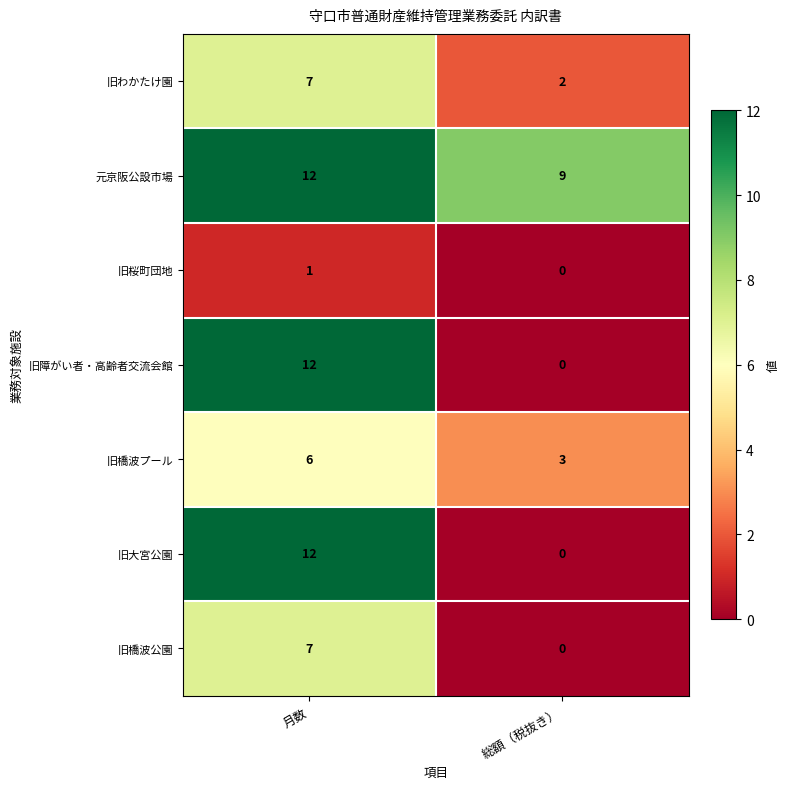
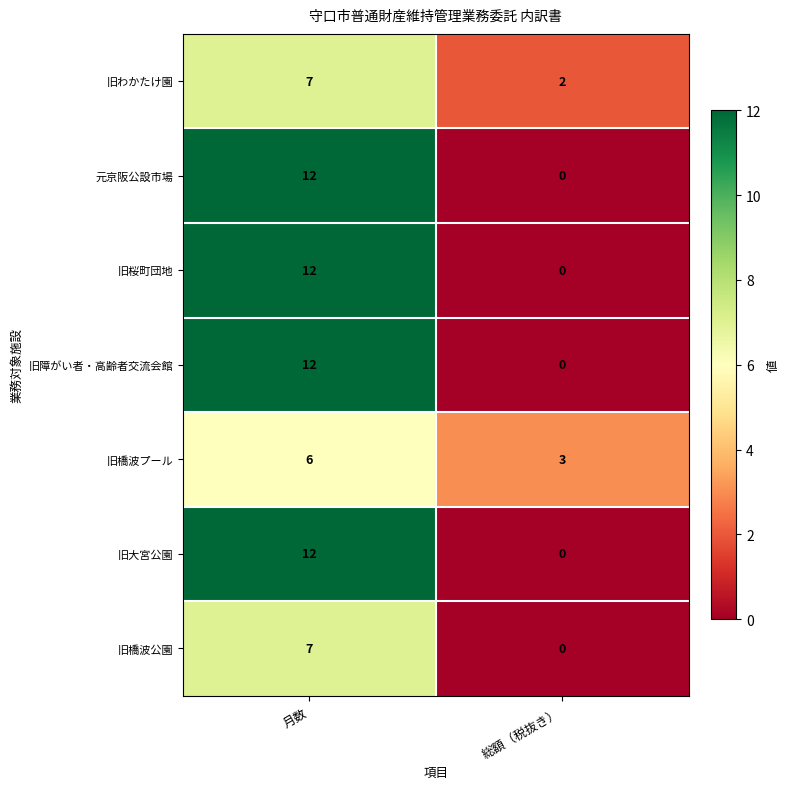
元京阪公設市場, 総額（税抜き）: 9 -> 0
旧桜町団地, 月数: 1 -> 12
